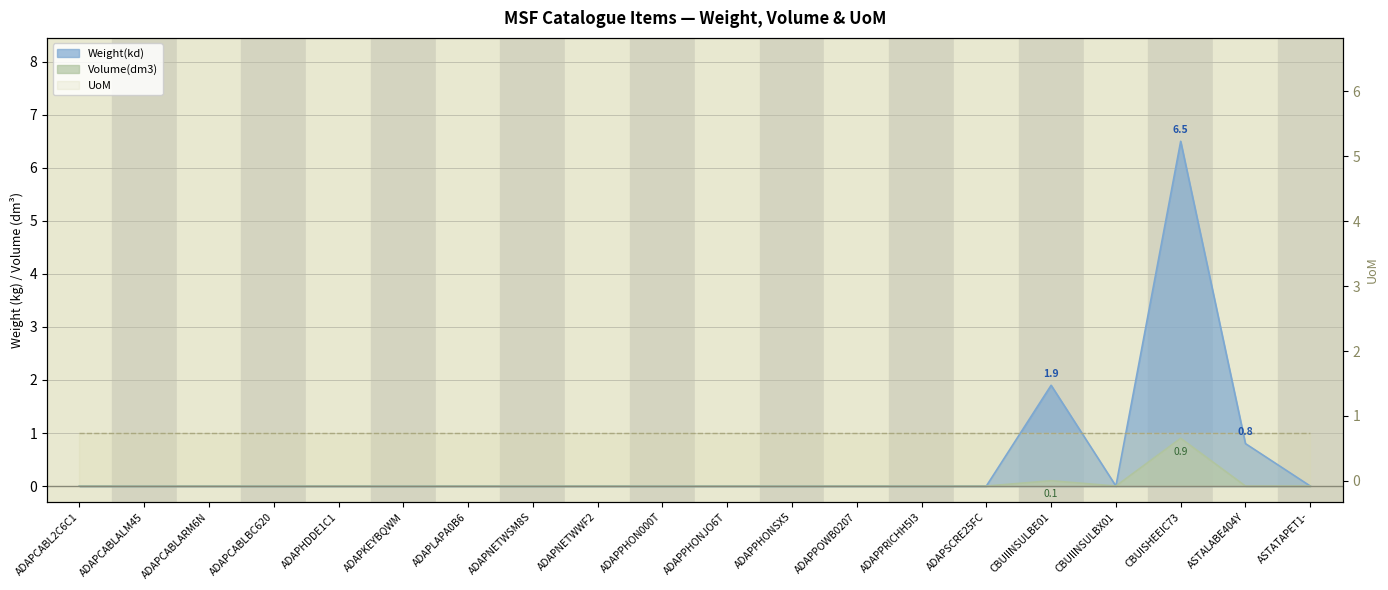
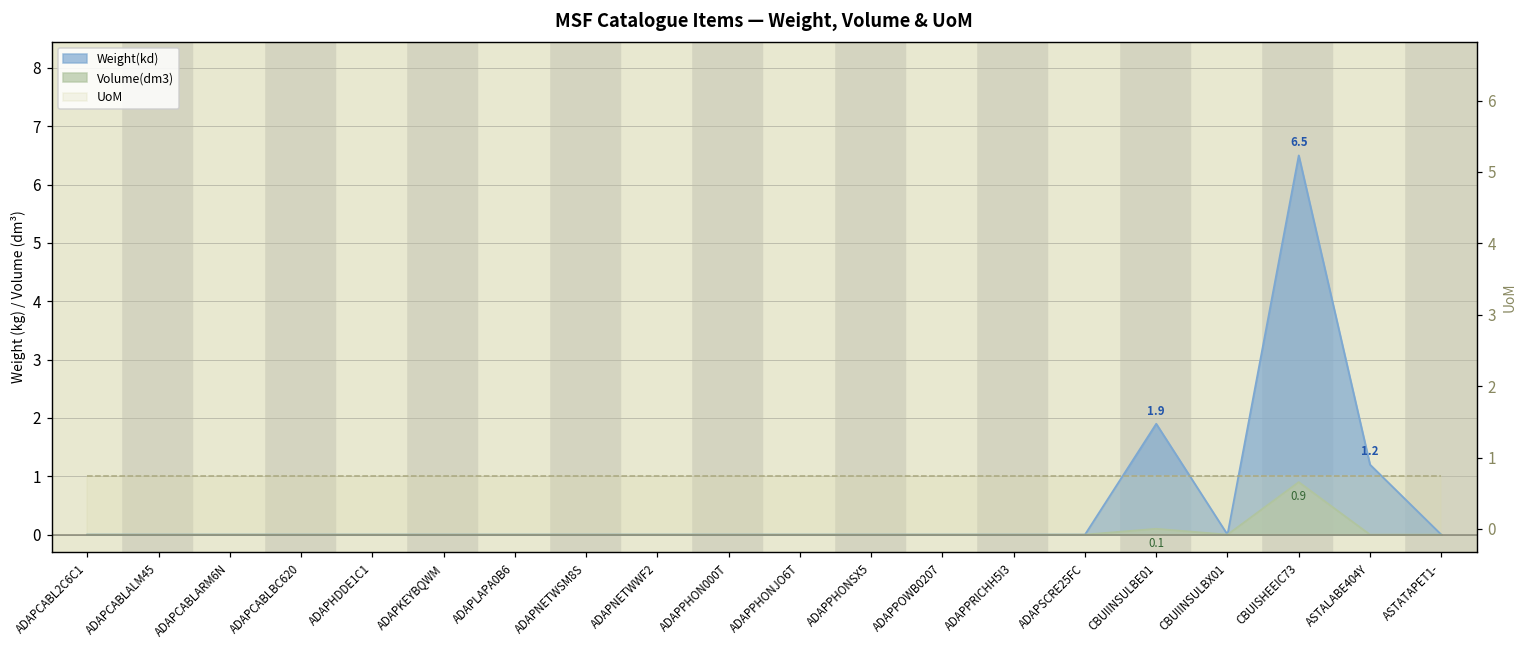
Weight(kd), ASTALABE404Y: 0.8 -> 1.2
